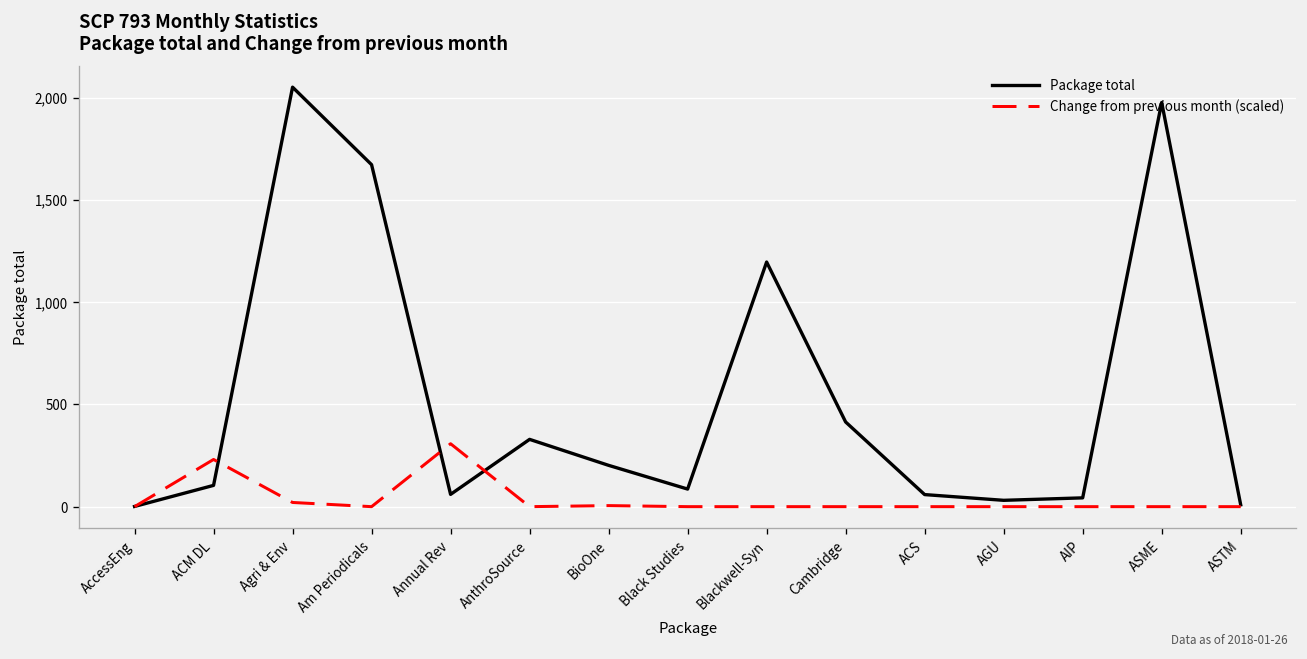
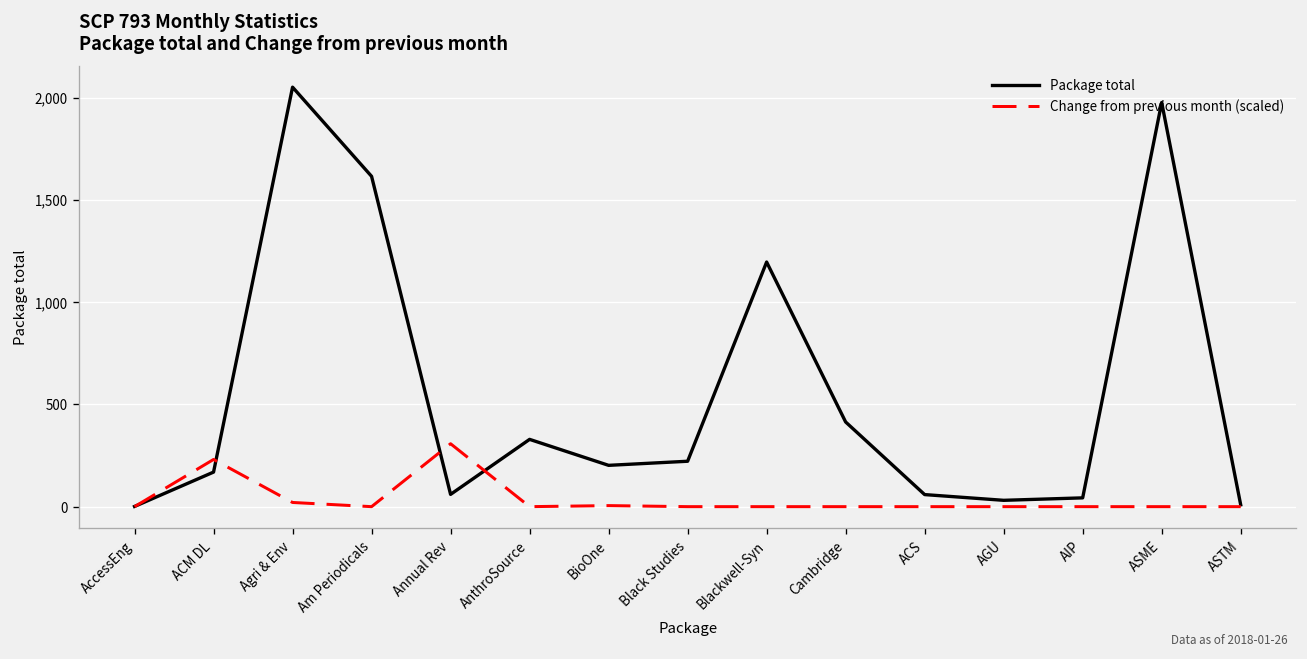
Package total, ACM DL: 100 -> 170
Package total, Am Periodicals: 1,670 -> 1,620
Package total, Black Studies: 90 -> 220
